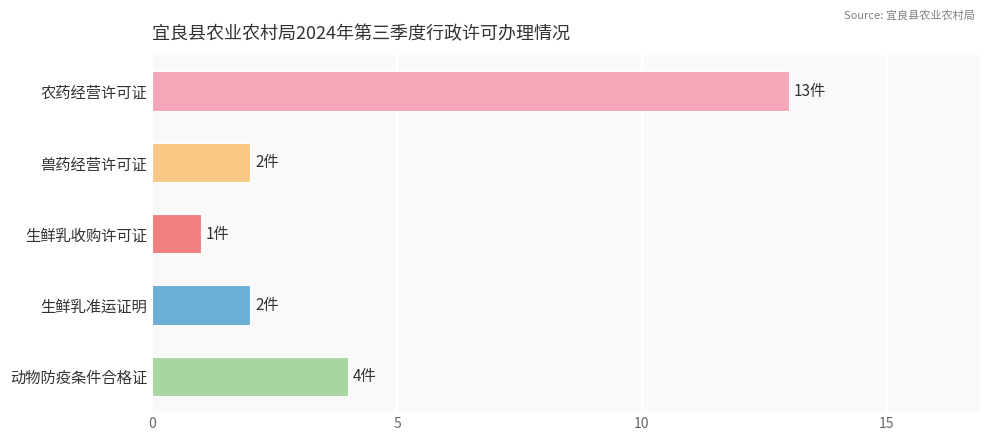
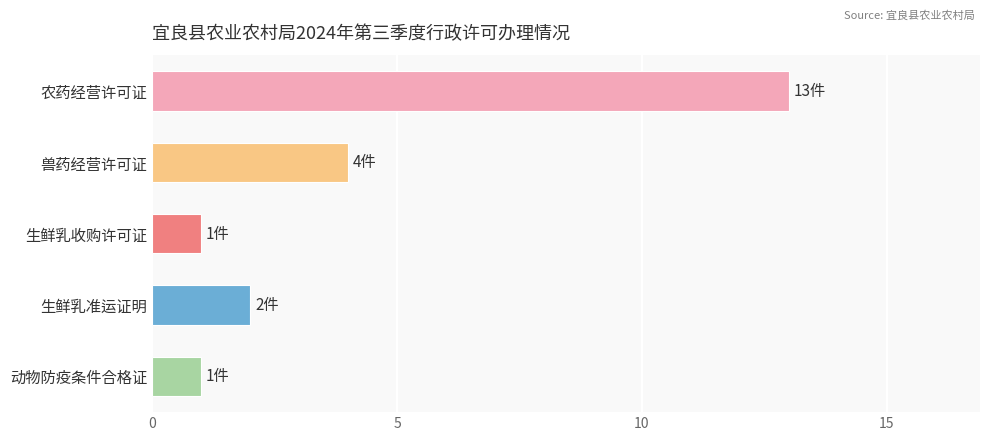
兽药经营许可证: 2件 -> 4件
动物防疫条件合格证: 4件 -> 1件
